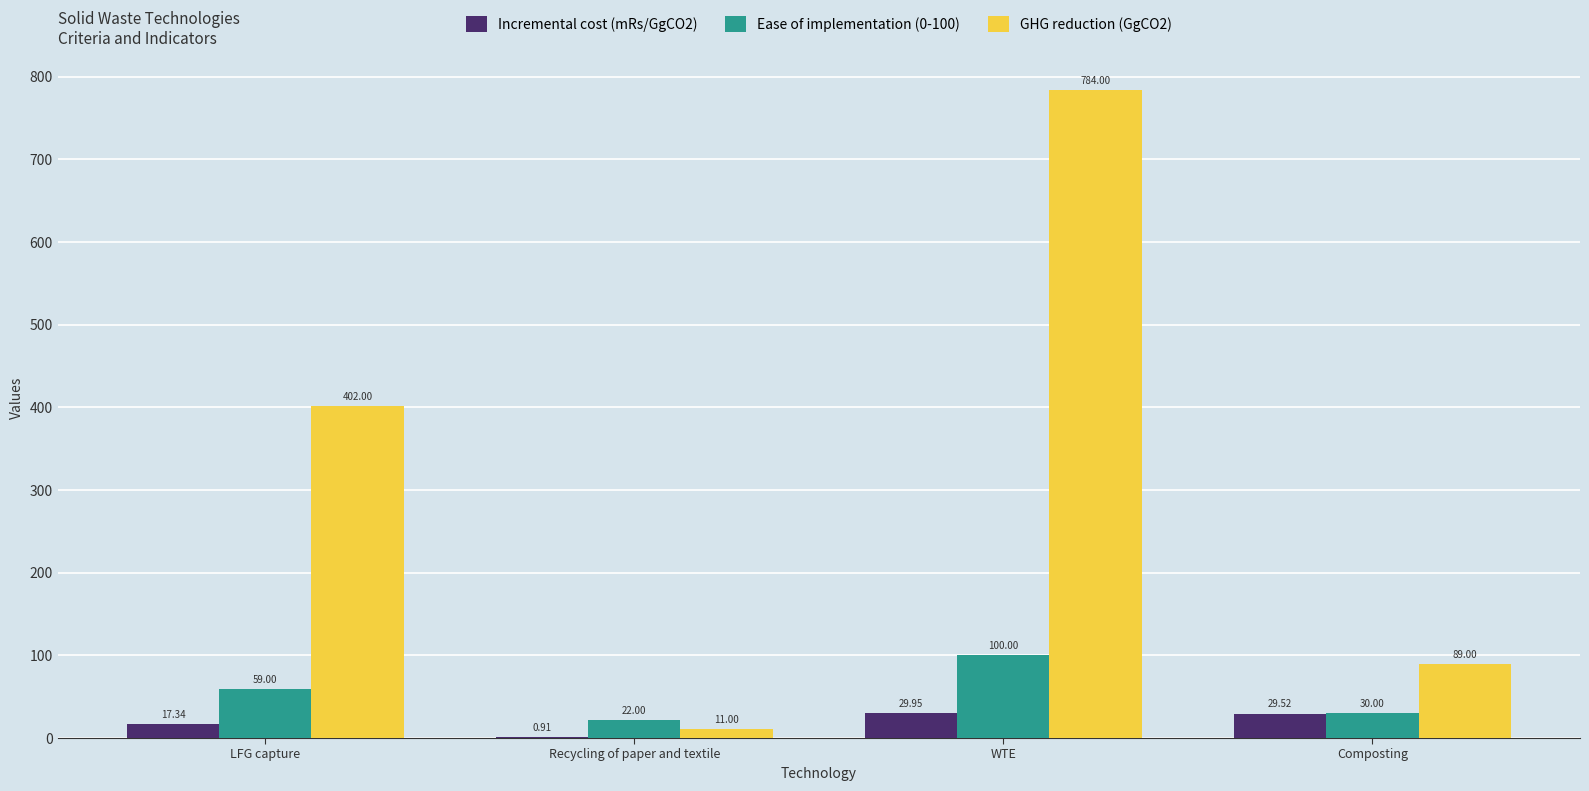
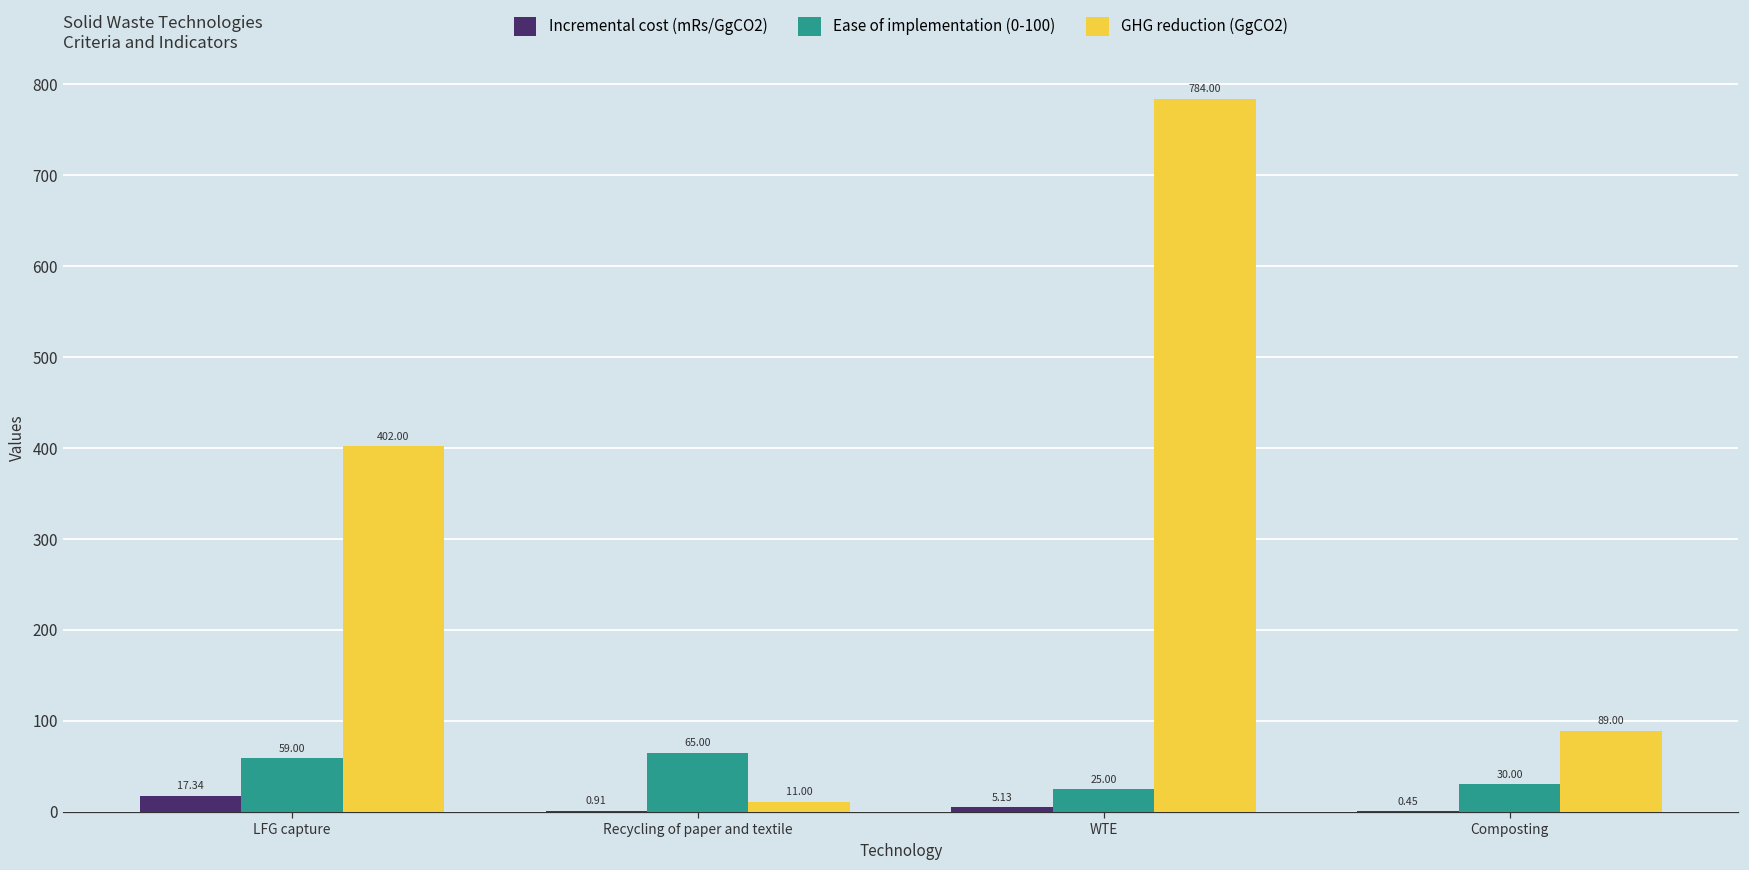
Ease of implementation (0-100), Recycling of paper and textile: 22.00 -> 65.00
Incremental cost (mRs/GgCO2), WTE: 29.95 -> 5.13
Ease of implementation (0-100), WTE: 100.00 -> 25.00
Incremental cost (mRs/GgCO2), Composting: 29.52 -> 0.45
